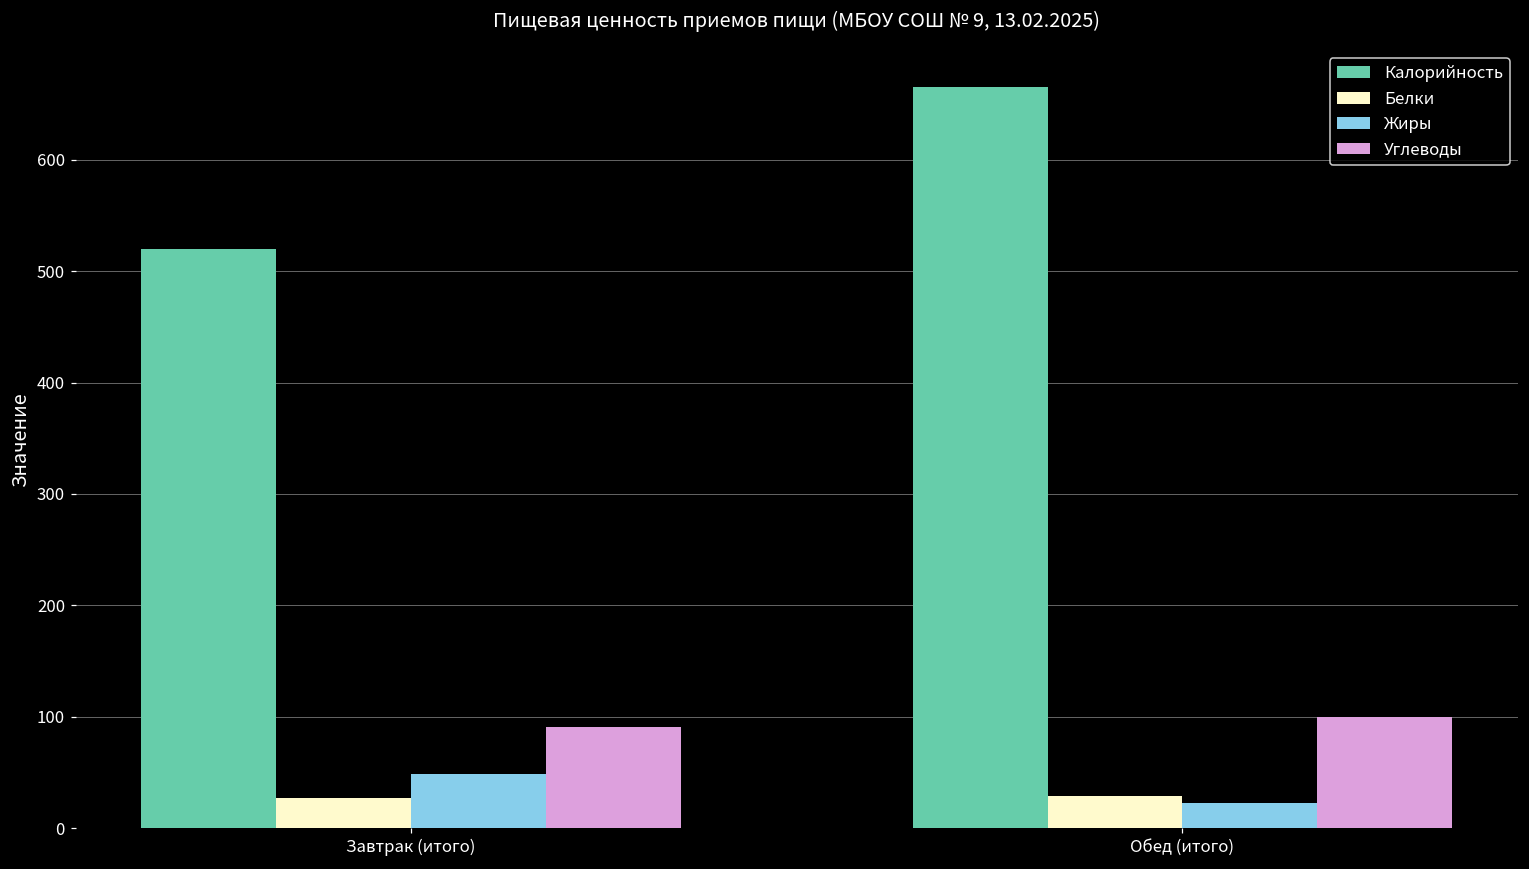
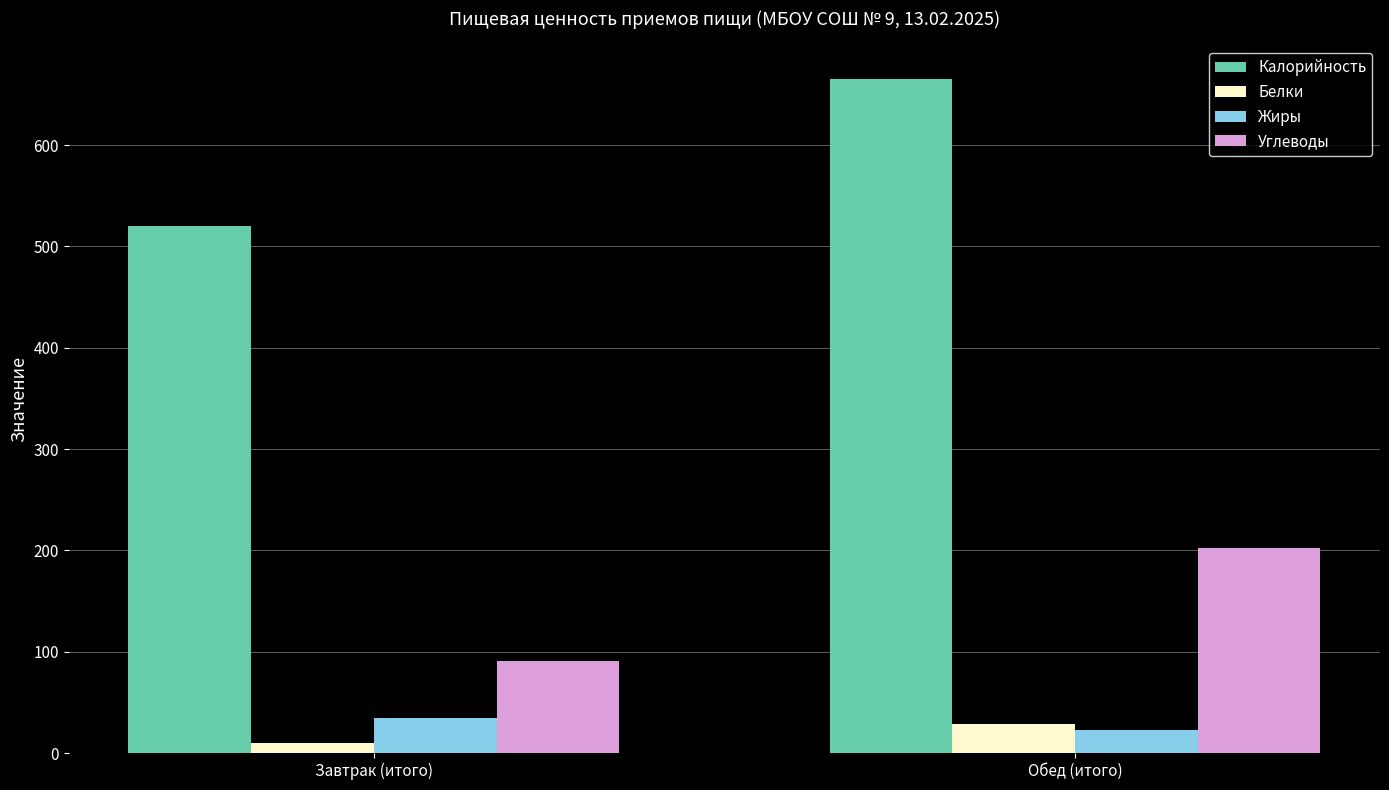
Белки, Завтрак (итого): 27 -> 10
Жиры, Завтрак (итого): 49 -> 35
Углеводы, Обед (итого): 100 -> 202
